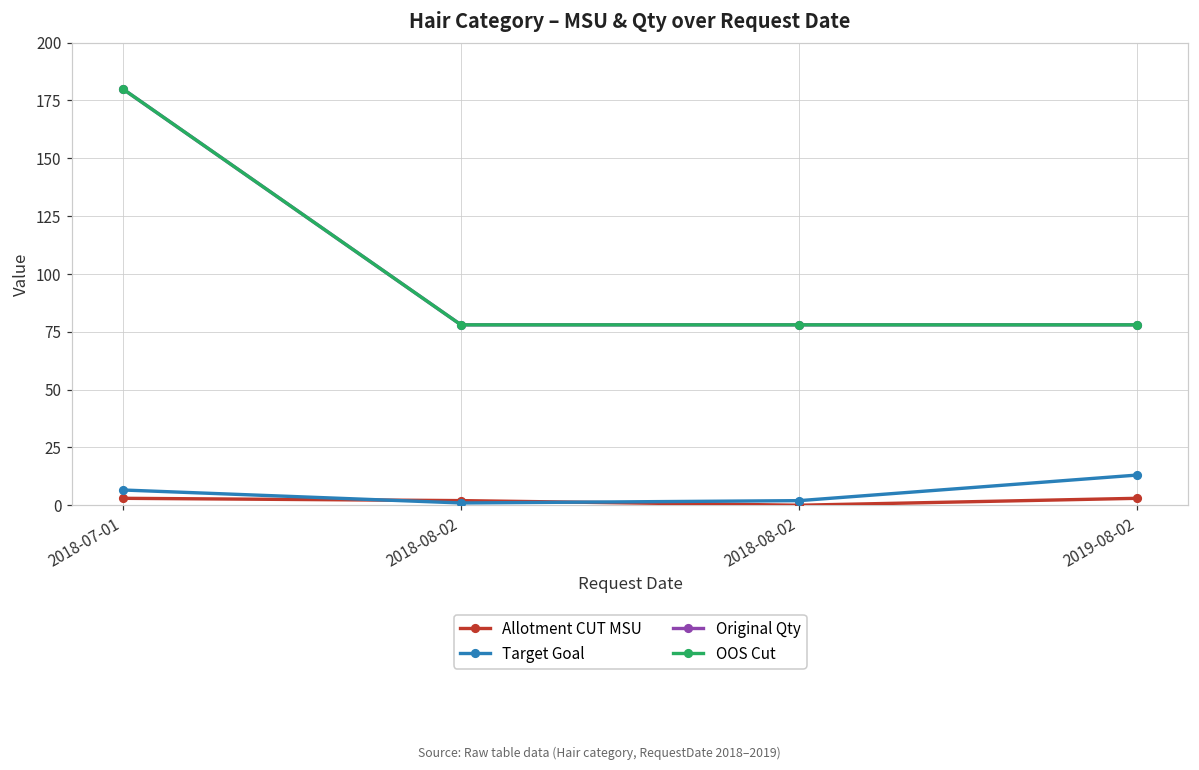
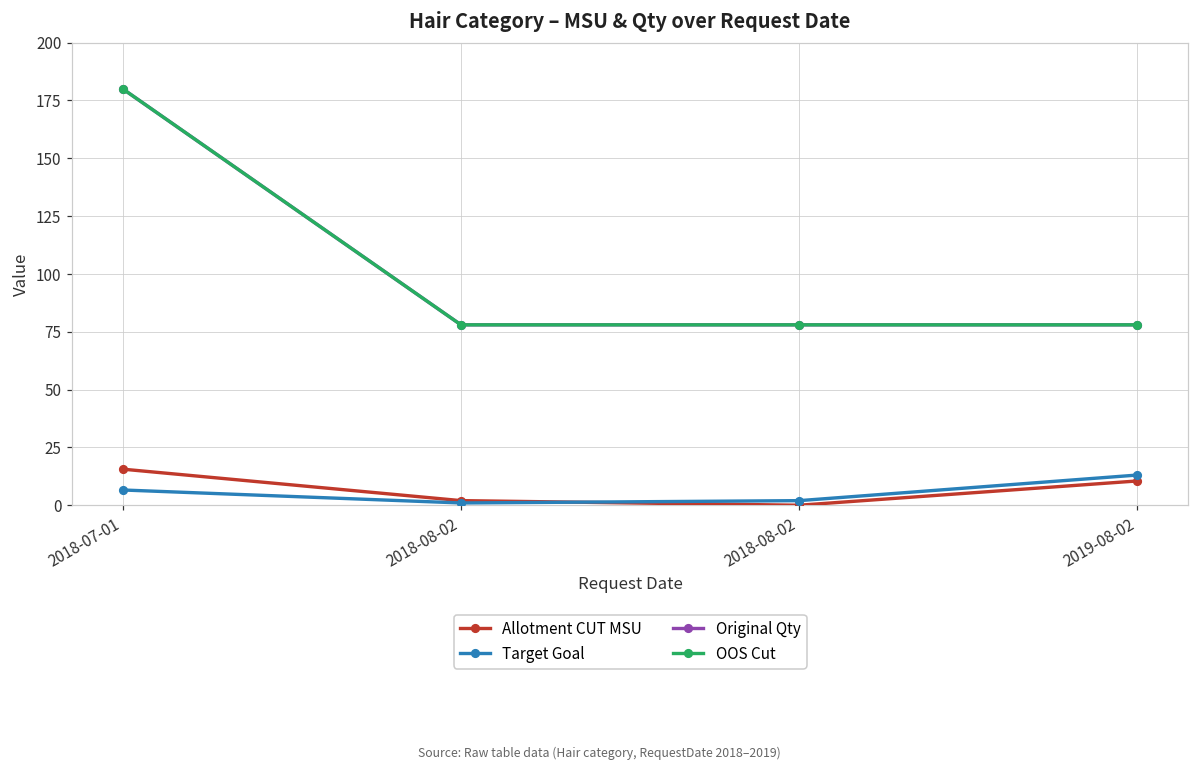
Allotment CUT MSU, 2018-07-01: 3 -> 16
Allotment CUT MSU, 2019-08-02: 3 -> 11
